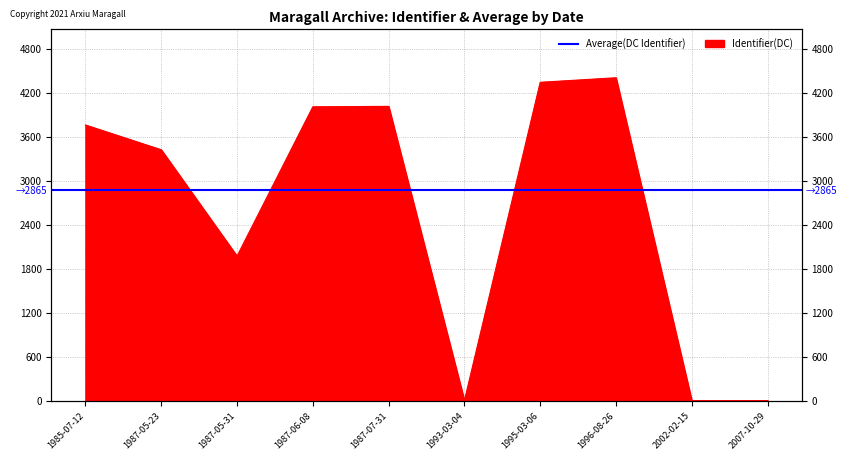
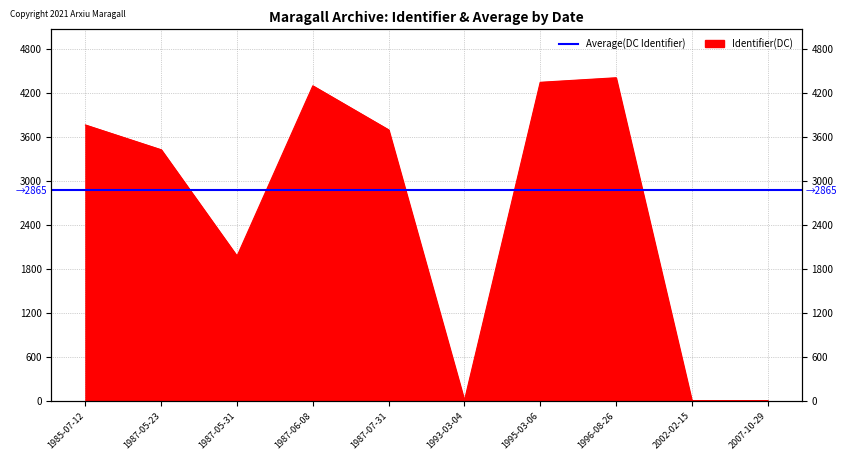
1987-06-08: 4000 -> 4300
1987-07-31: 4000 -> 3700
